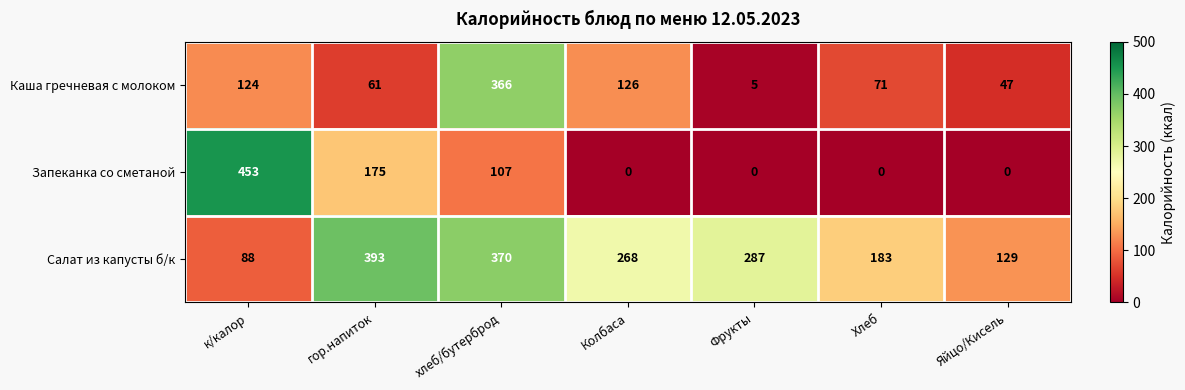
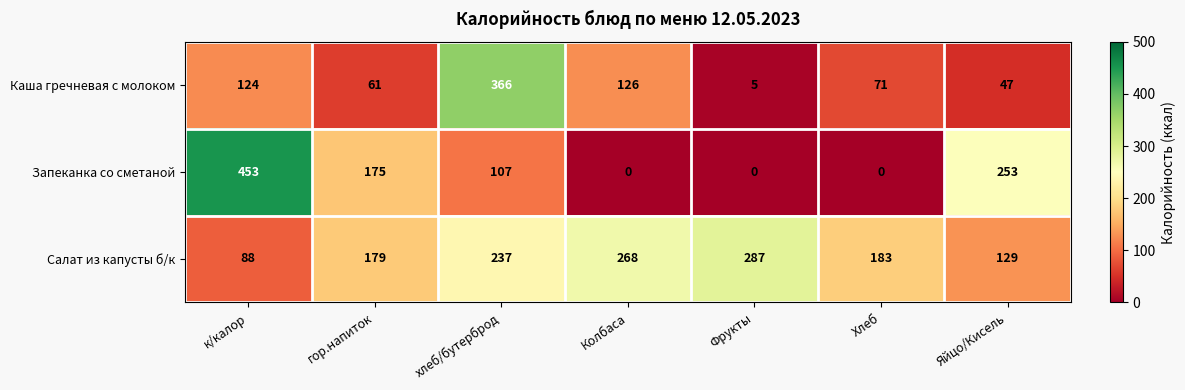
Запеканка со сметаной, Яйцо/Кисель: 0 -> 253
Салат из капусты б/к, гор.напиток: 393 -> 179
Салат из капусты б/к, хлеб/бутерброд: 370 -> 237
